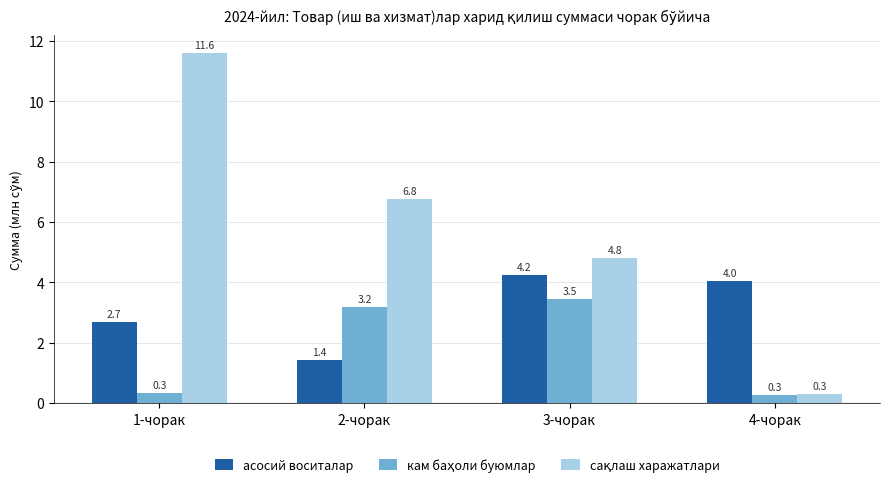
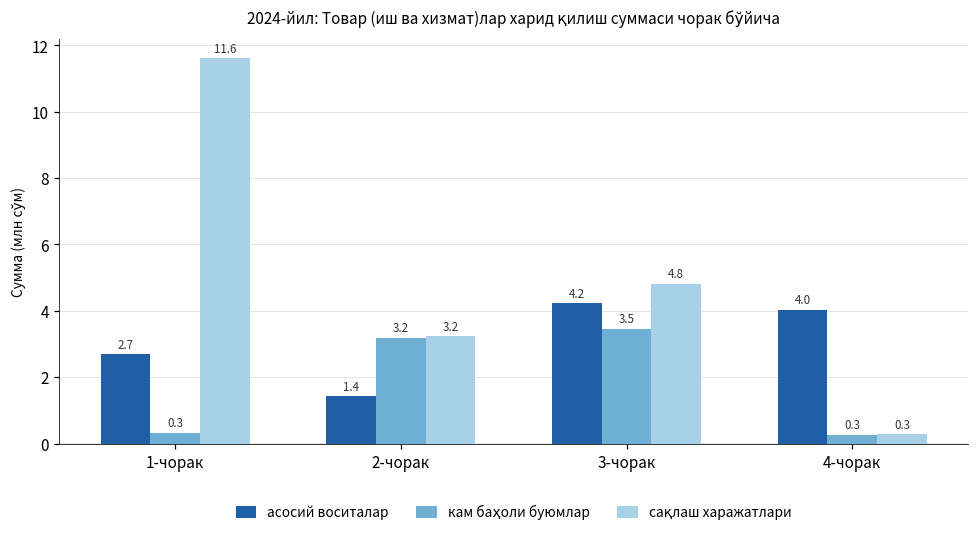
сақлаш харажатлари, 2-чорак: 6.8 -> 3.2
